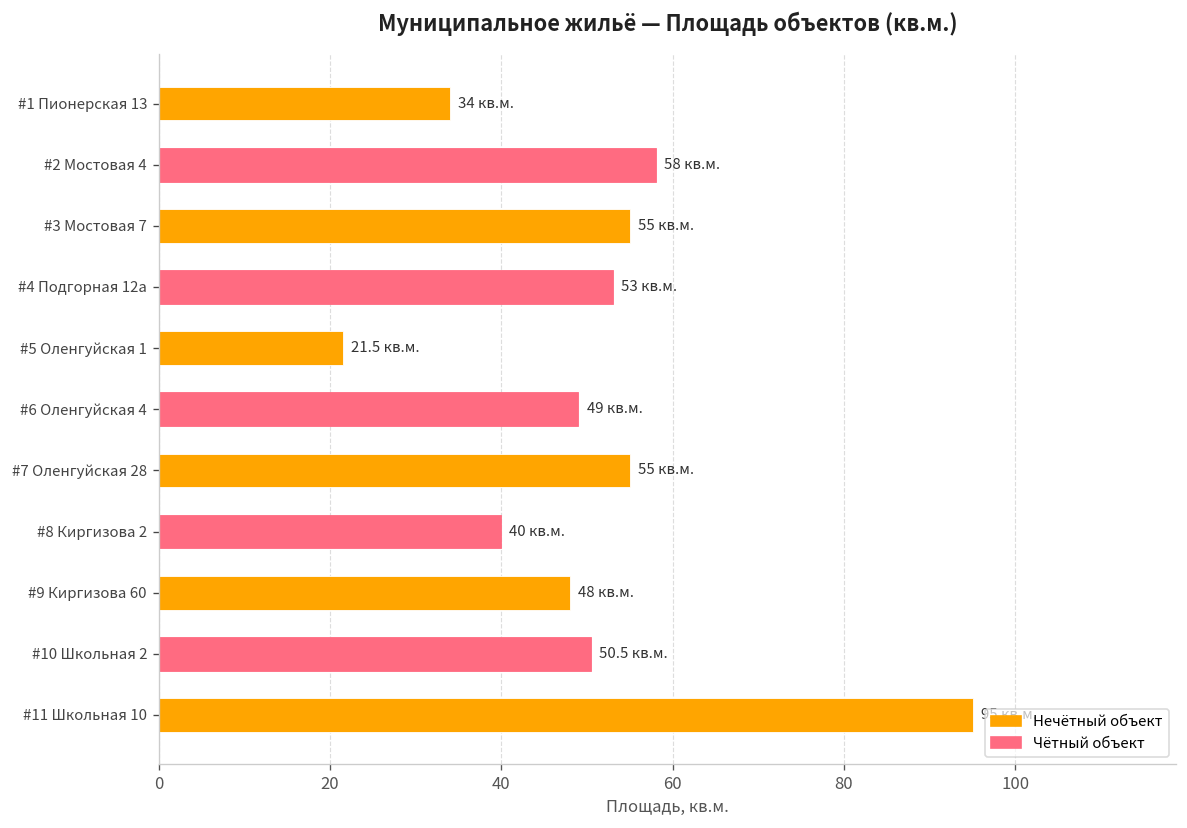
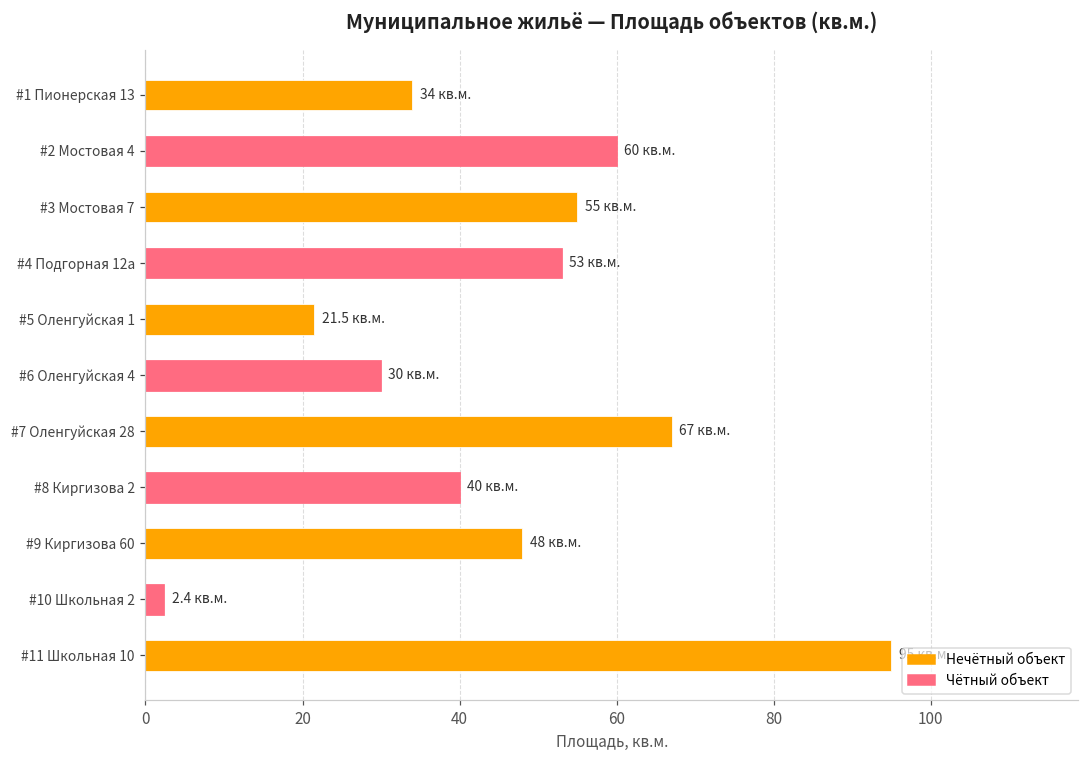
#2 Мостовая 4: 58 -> 60
#6 Оленгуйская 4: 49 -> 30
#7 Оленгуйская 28: 55 -> 67
#10 Школьная 2: 50.5 -> 2.4
